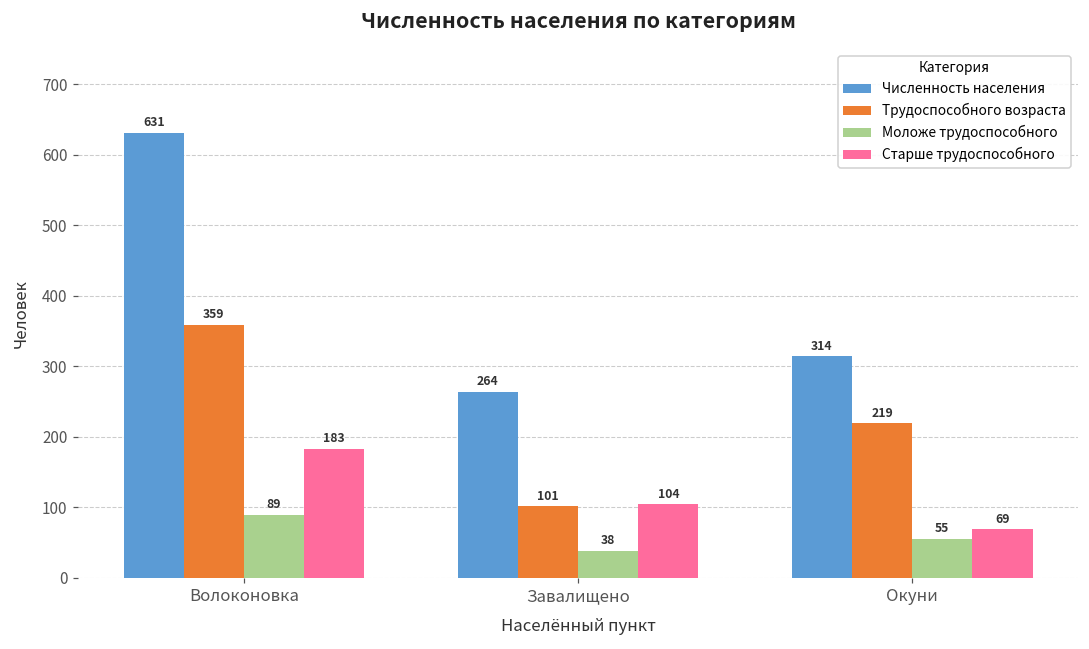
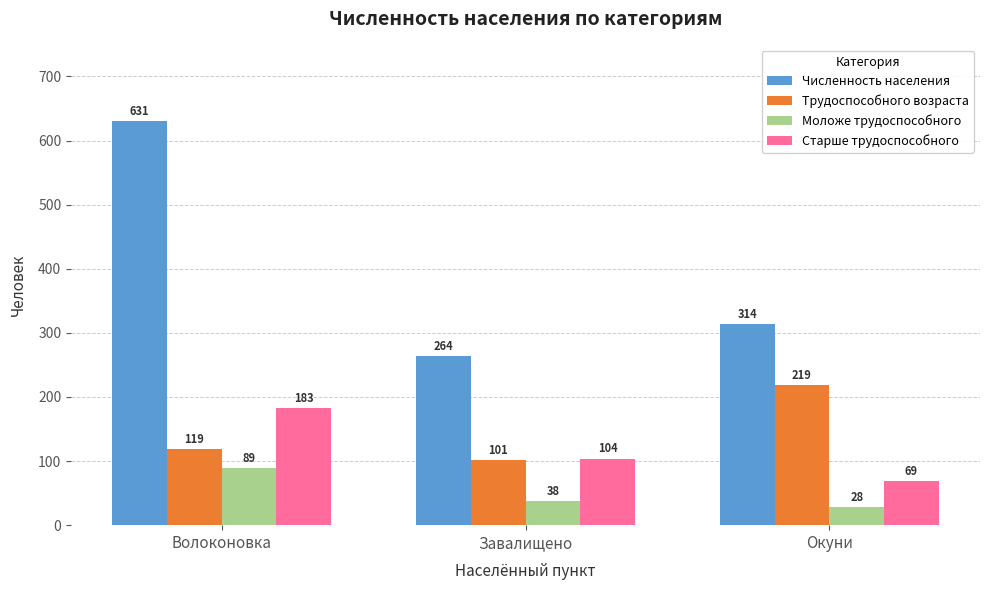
Трудоспособного возраста, Волоконовка: 359 -> 119
Моложе трудоспособного, Окуни: 55 -> 28
